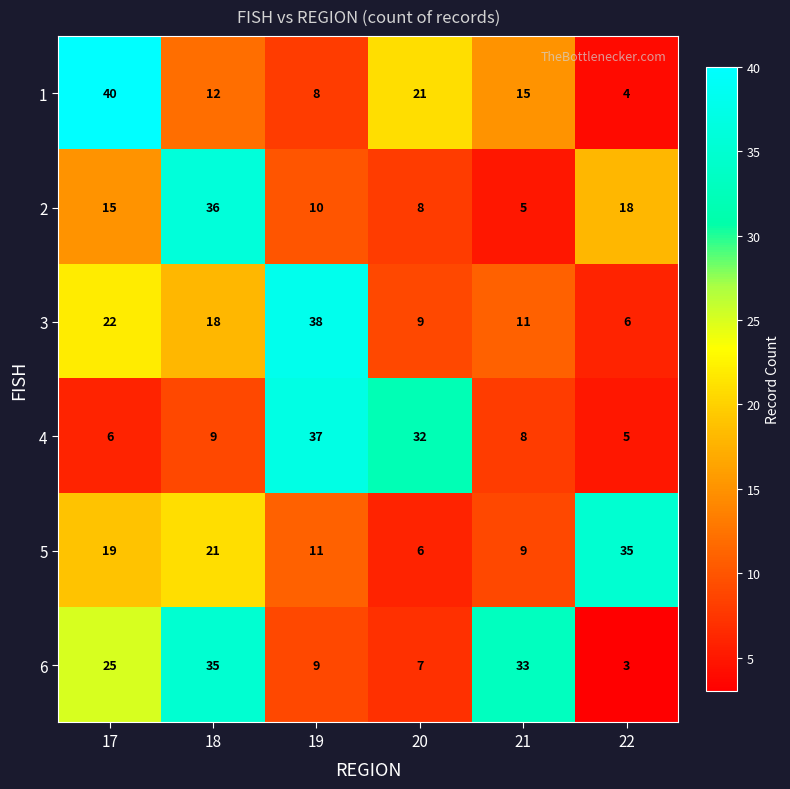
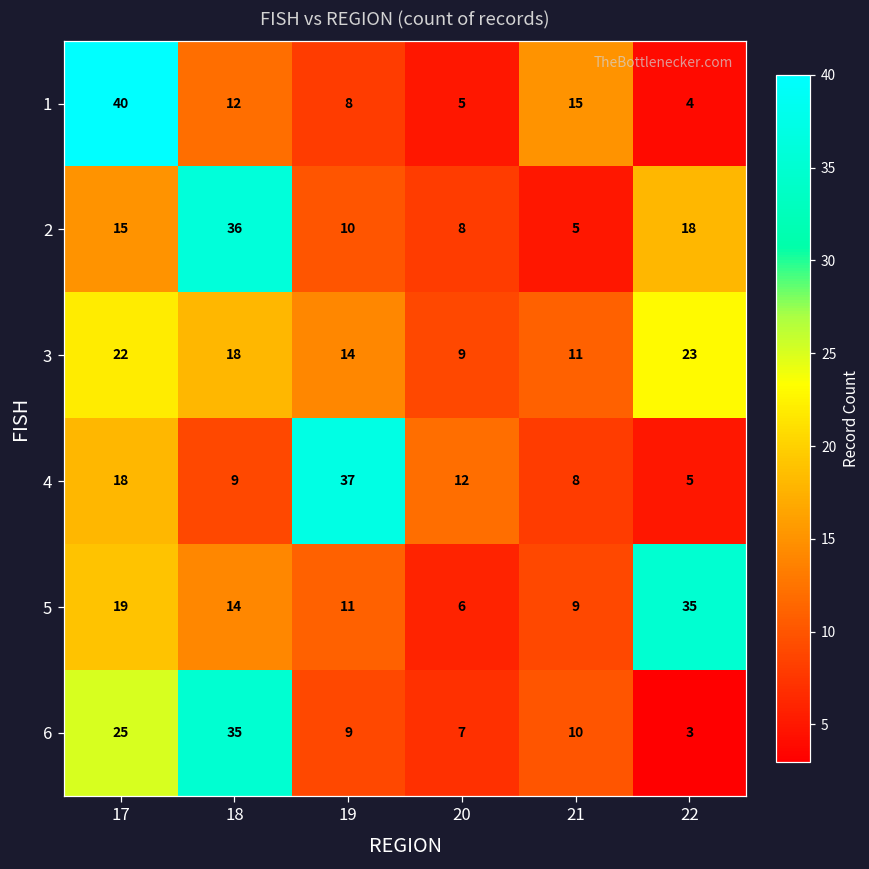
1, 20: 21 -> 5
3, 19: 38 -> 14
3, 22: 6 -> 23
4, 17: 6 -> 18
4, 20: 32 -> 12
5, 18: 21 -> 14
6, 21: 33 -> 10
